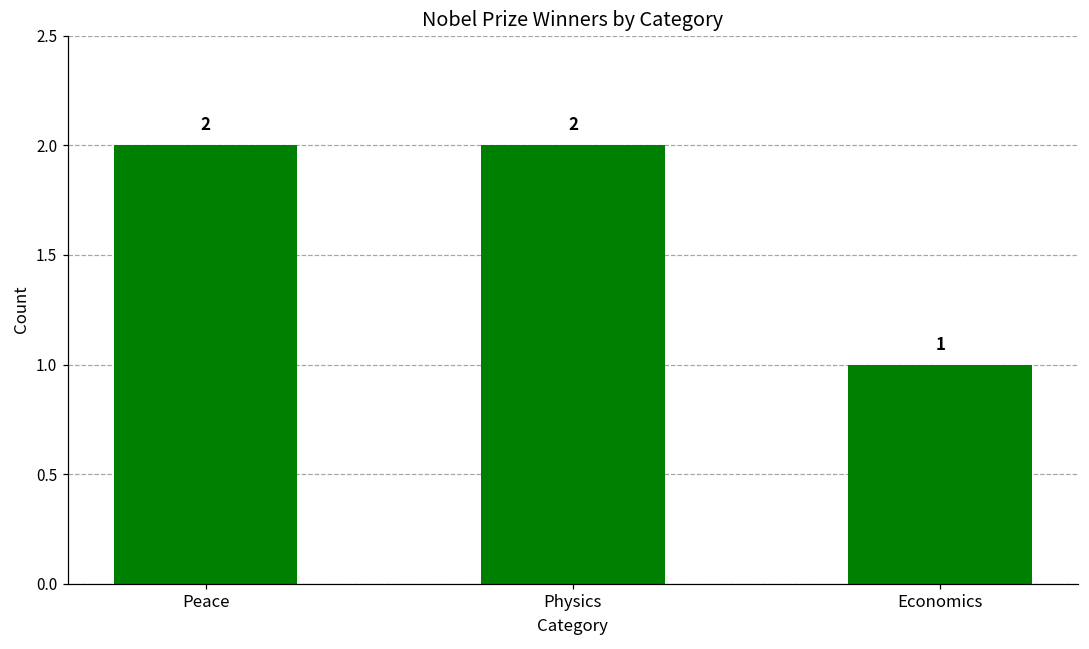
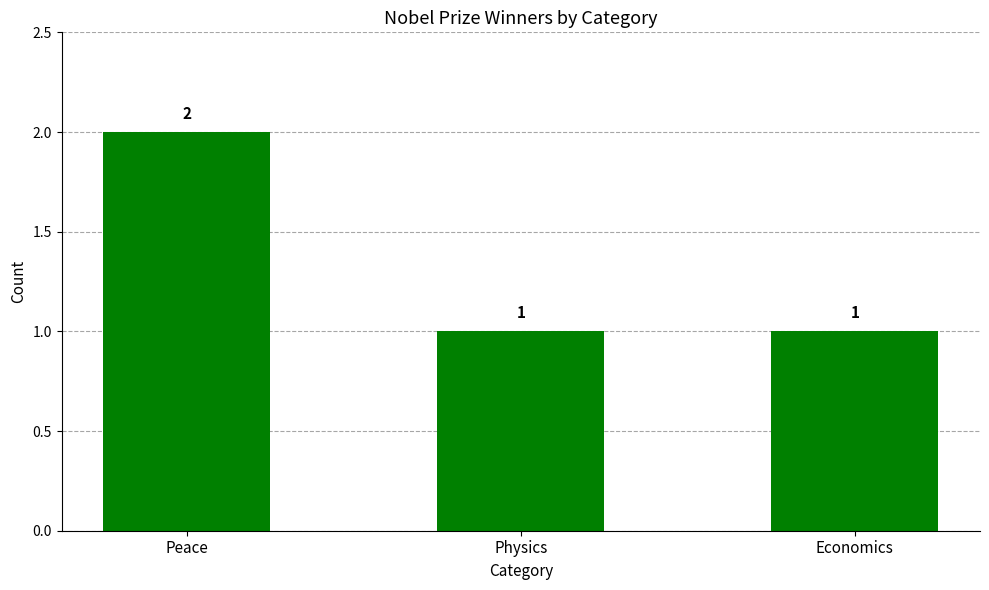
Physics: 2 -> 1
